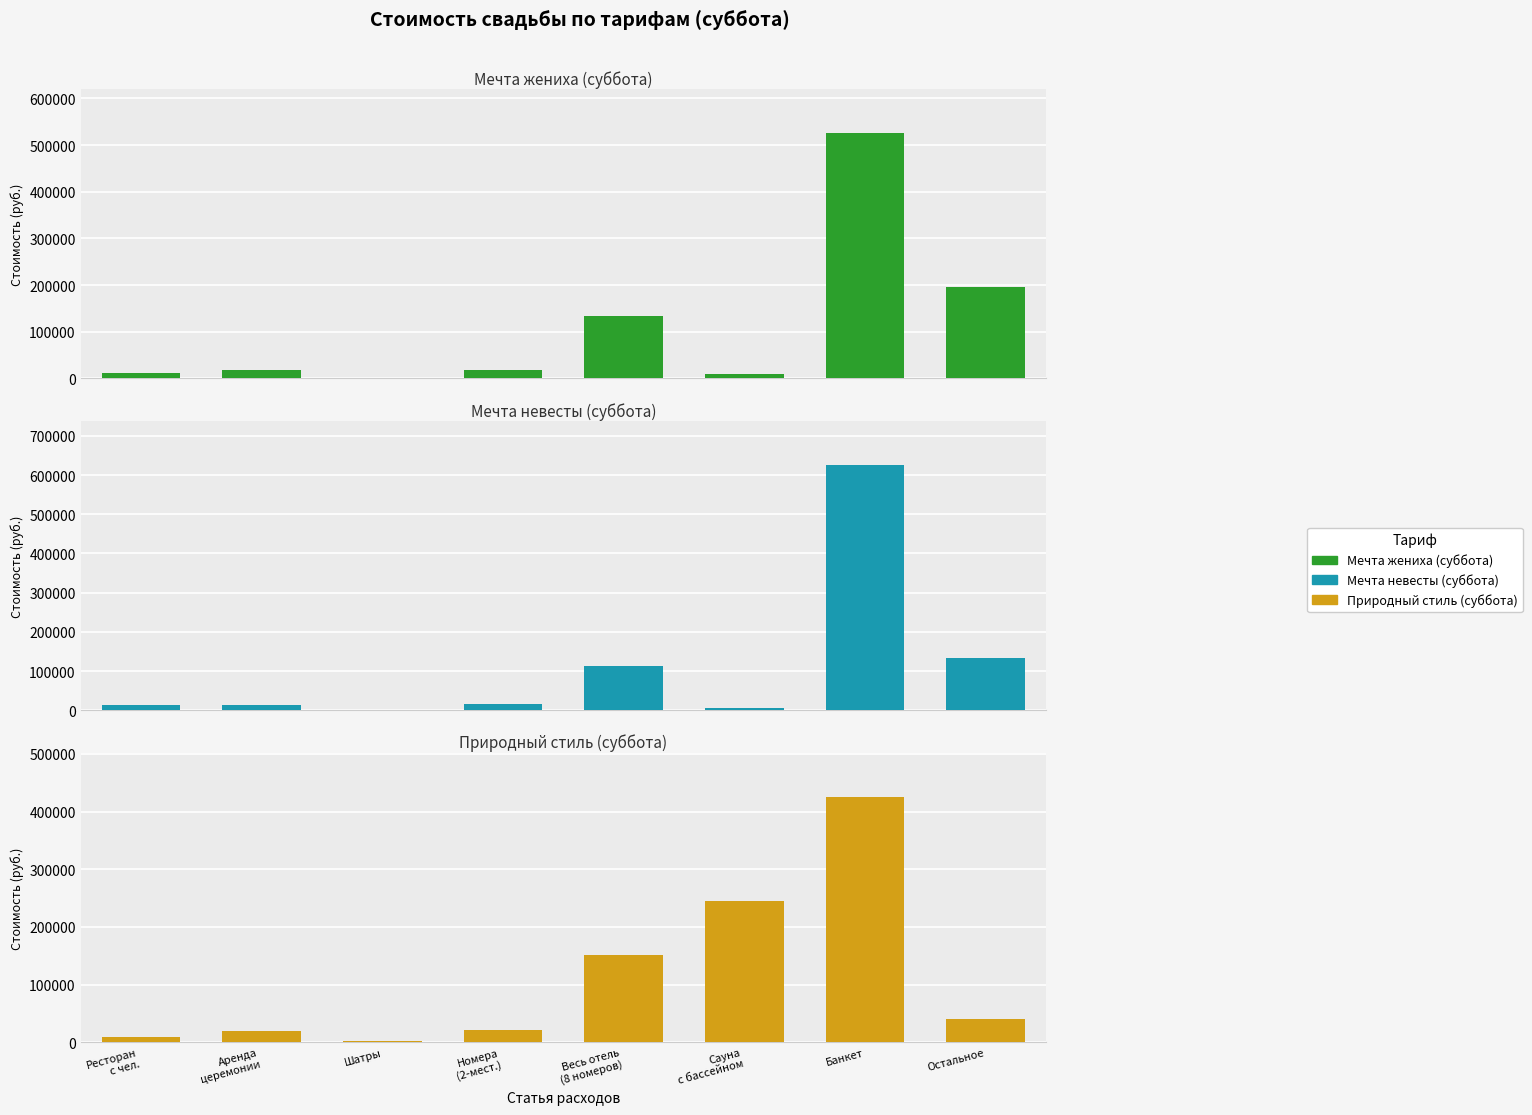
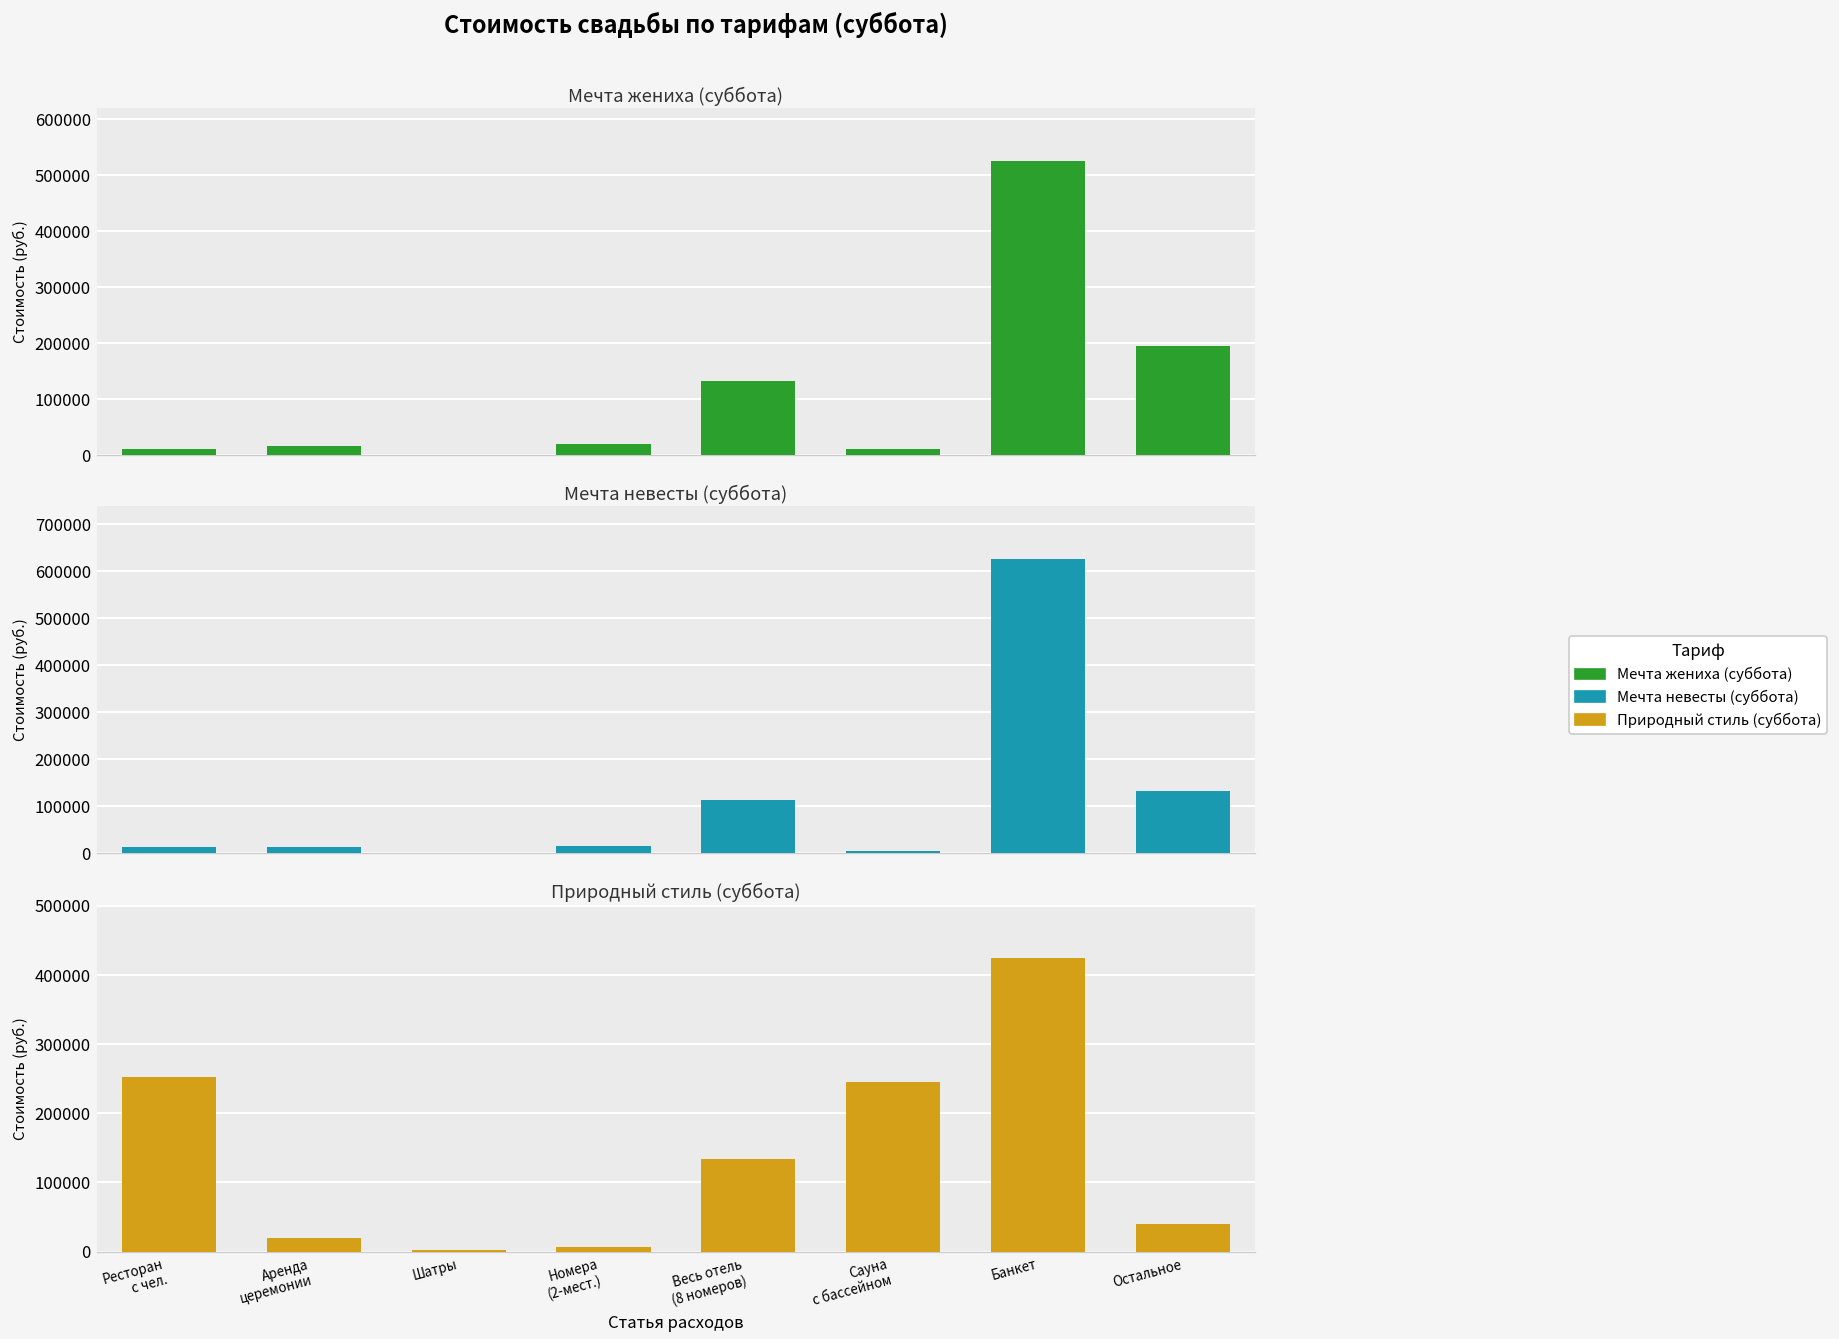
Природный стиль (суббота), Ресторан с чел.: 10000 -> 250000
Природный стиль (суббота), Номера (2-мест.): 20000 -> 10000
Природный стиль (суббота), Весь отель (8 номеров): 150000 -> 130000
